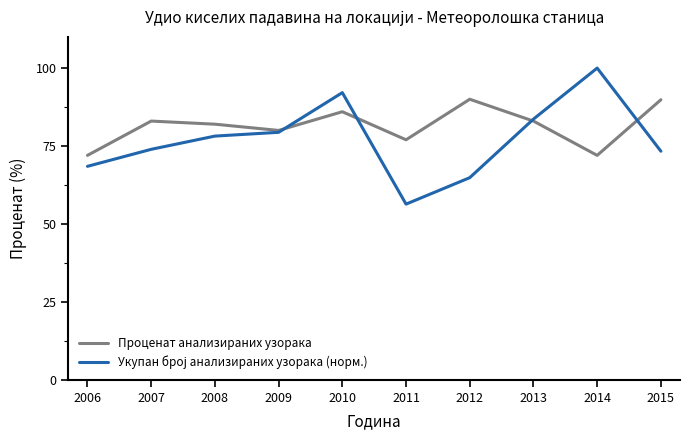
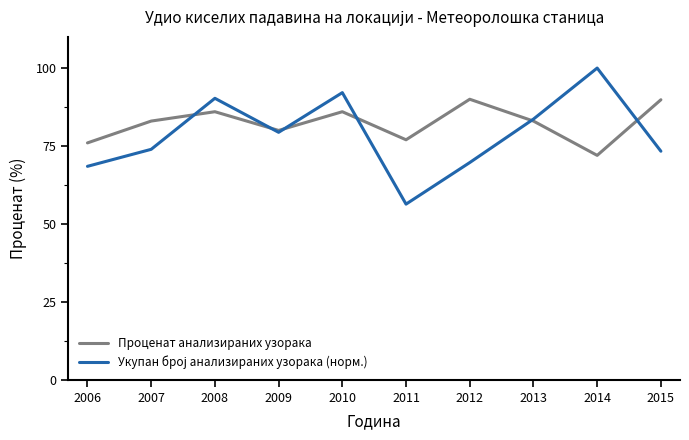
Проценат анализираних узорака, 2006: 72 -> 76
Проценат анализираних узорака, 2008: 82 -> 86
Укупан број анализираних узорака (норм.), 2008: 78 -> 90
Укупан број анализираних узорака (норм.), 2012: 65 -> 70
